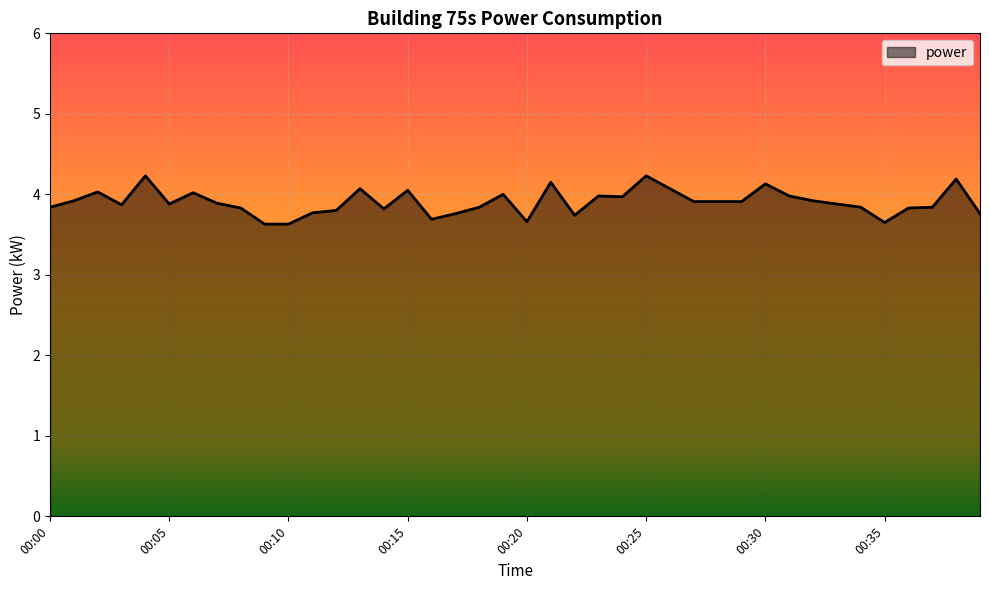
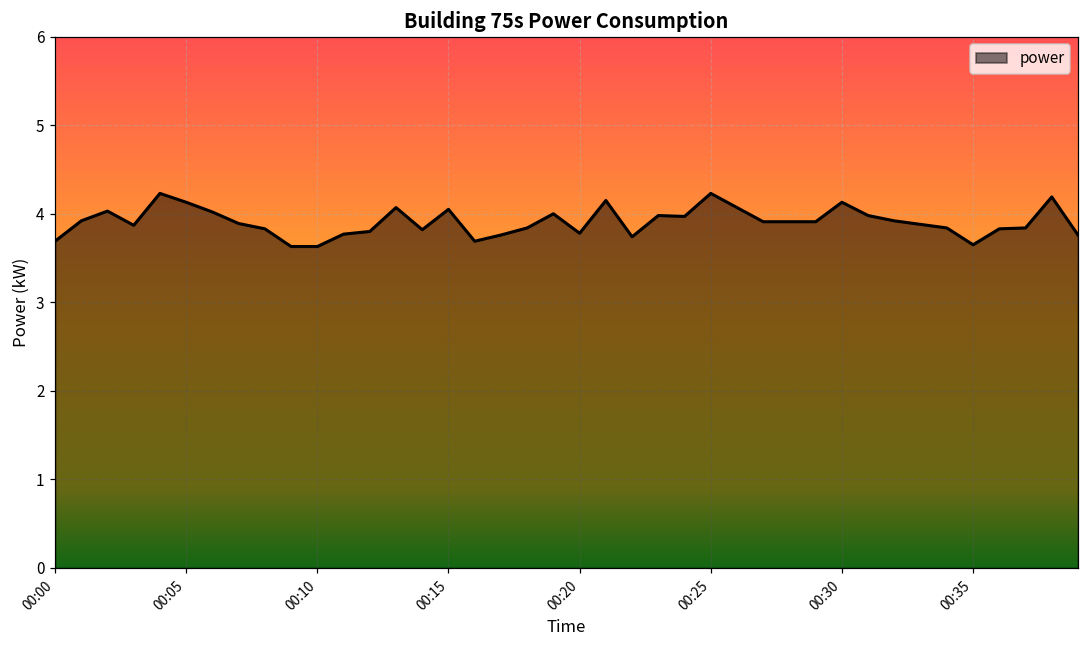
00:00: 3.8 -> 3.7
00:05: 3.9 -> 4.1
00:20: 3.7 -> 3.8
